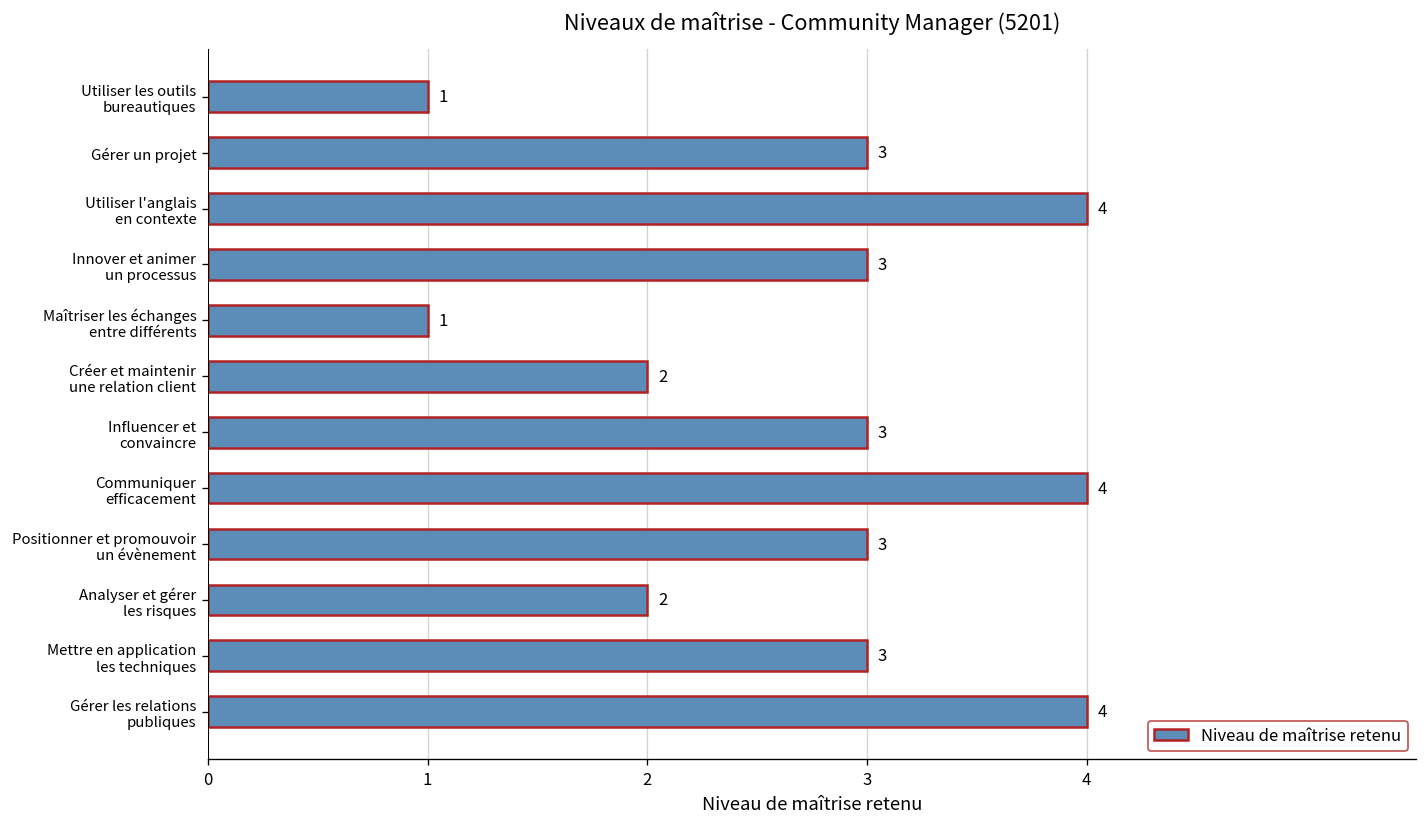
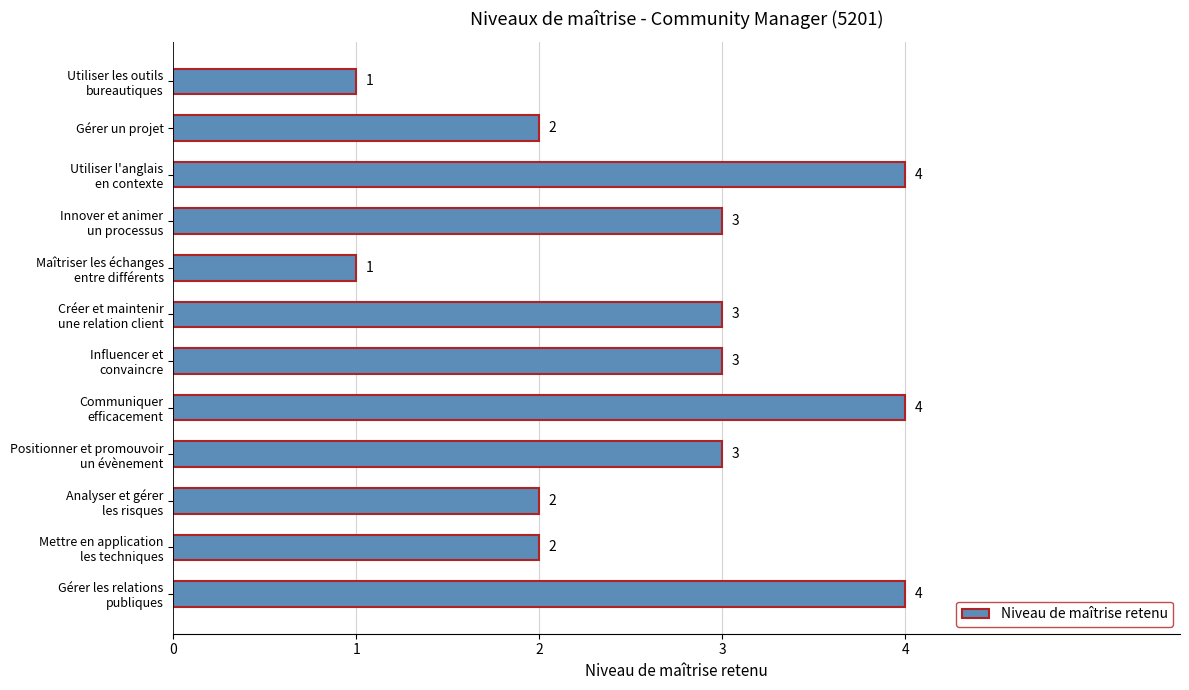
Gérer un projet: 3 -> 2
Créer et maintenir une relation client: 2 -> 3
Mettre en application les techniques: 3 -> 2
